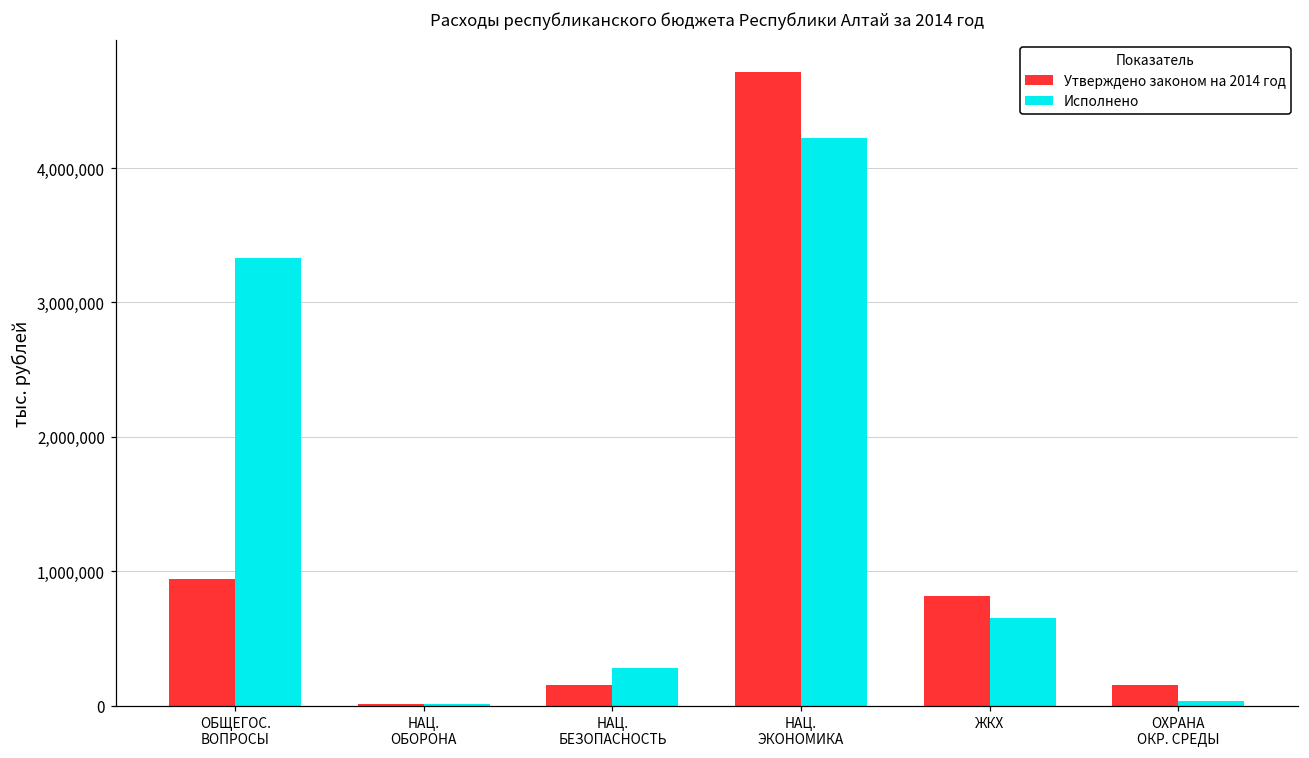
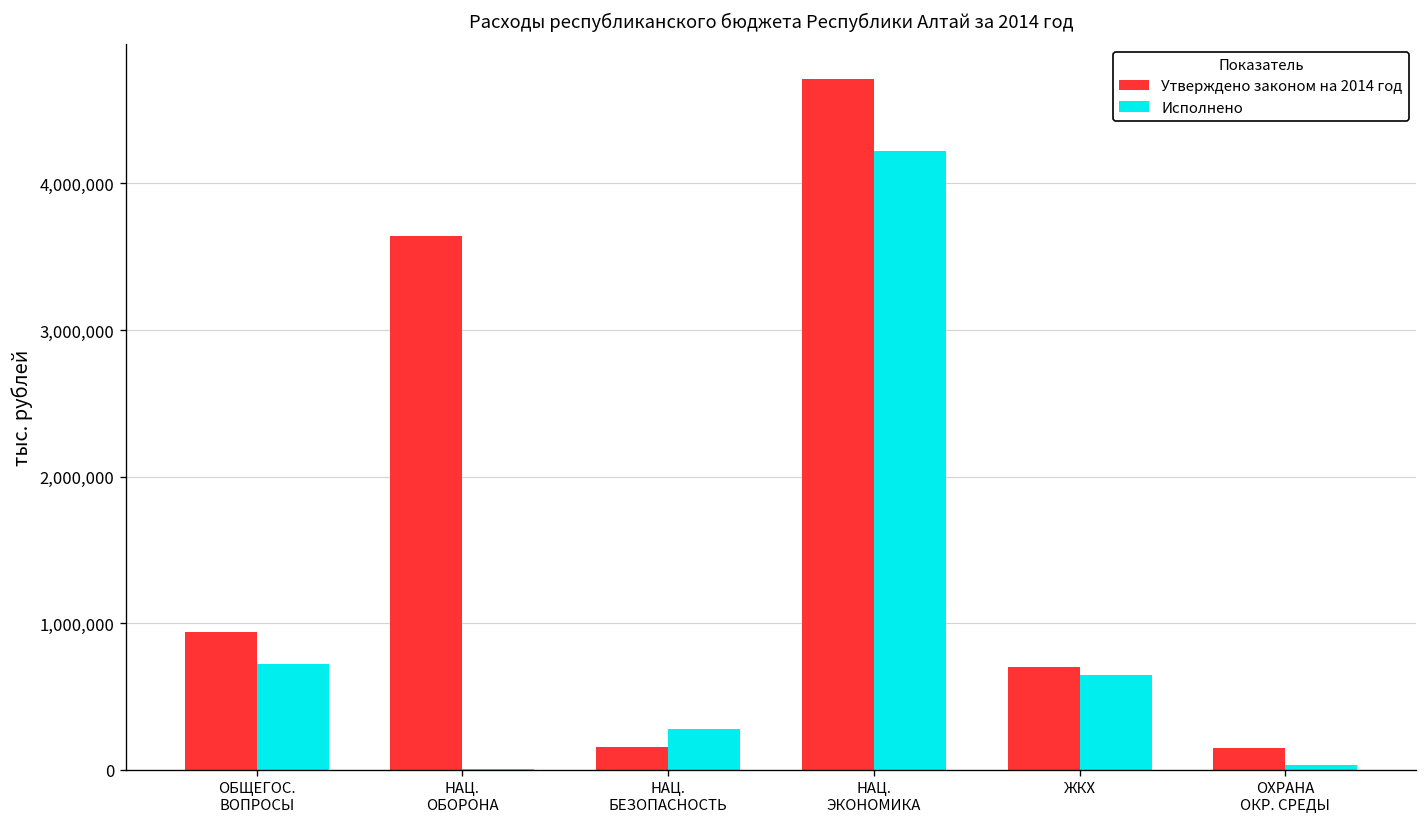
Исполнено, ОБЩЕГОС. ВОПРОСЫ: 3,330,000 -> 720,000
Утверждено законом на 2014 год, НАЦ. ОБОРОНА: 10,000 -> 3,640,000
Утверждено законом на 2014 год, ЖКХ: 820,000 -> 700,000
